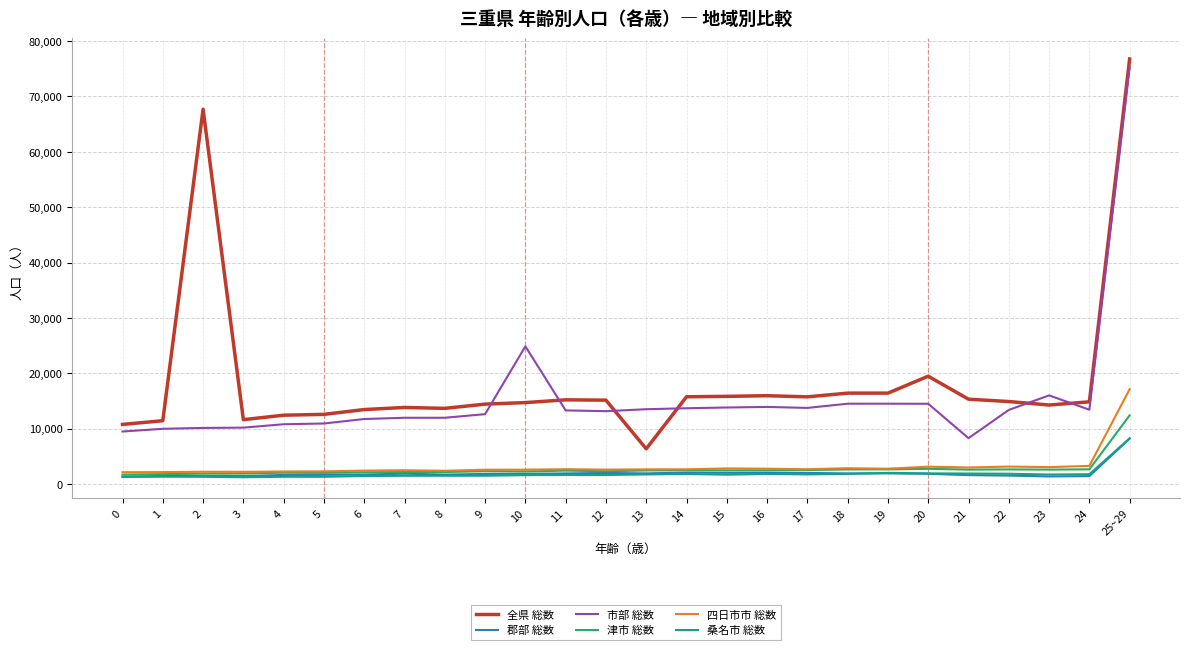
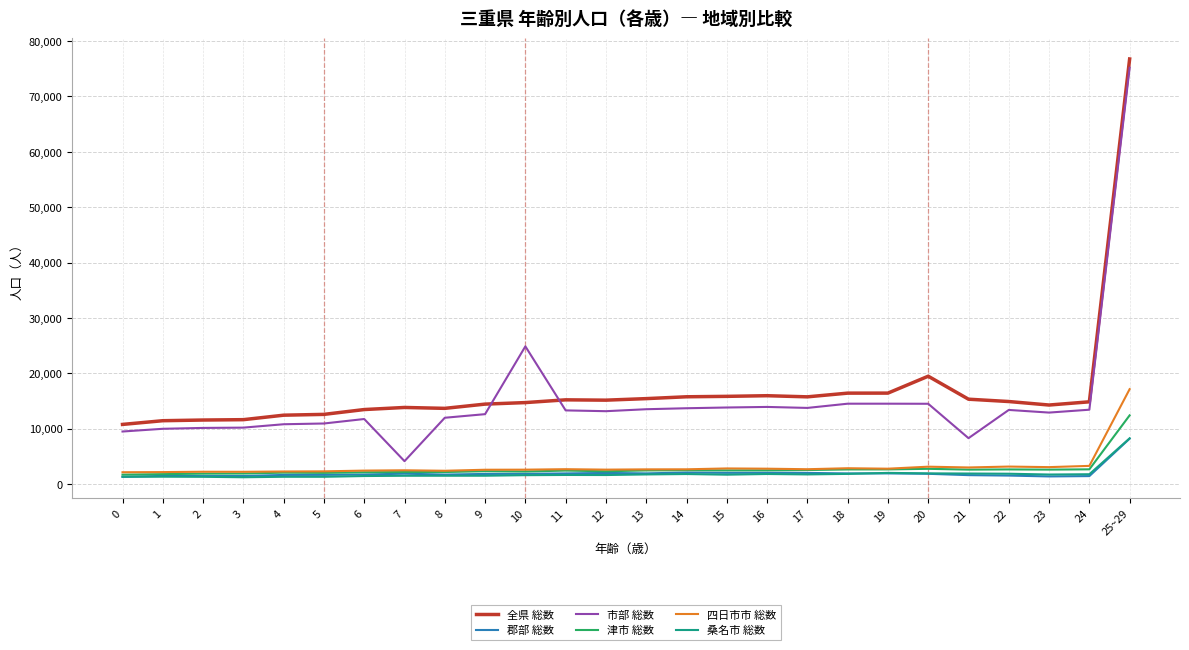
全県 総数, 2: 68,000 -> 12,000
市部 総数, 7: 12,000 -> 4,000
全県 総数, 13: 6,000 -> 15,000
市部 総数, 23: 16,000 -> 13,000
